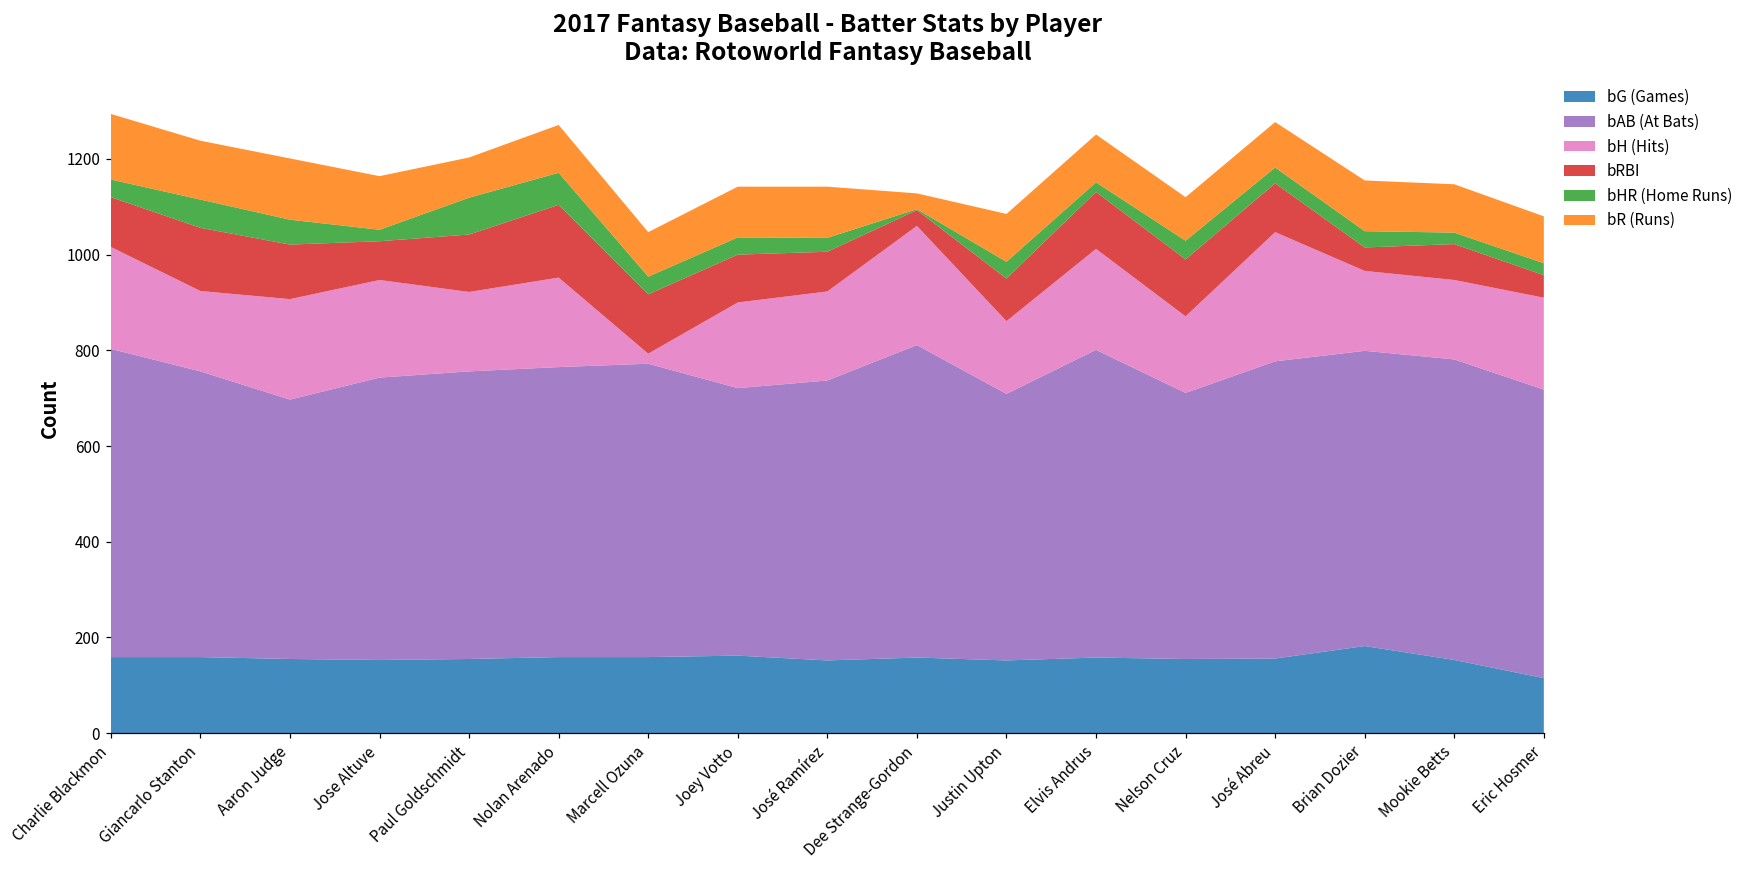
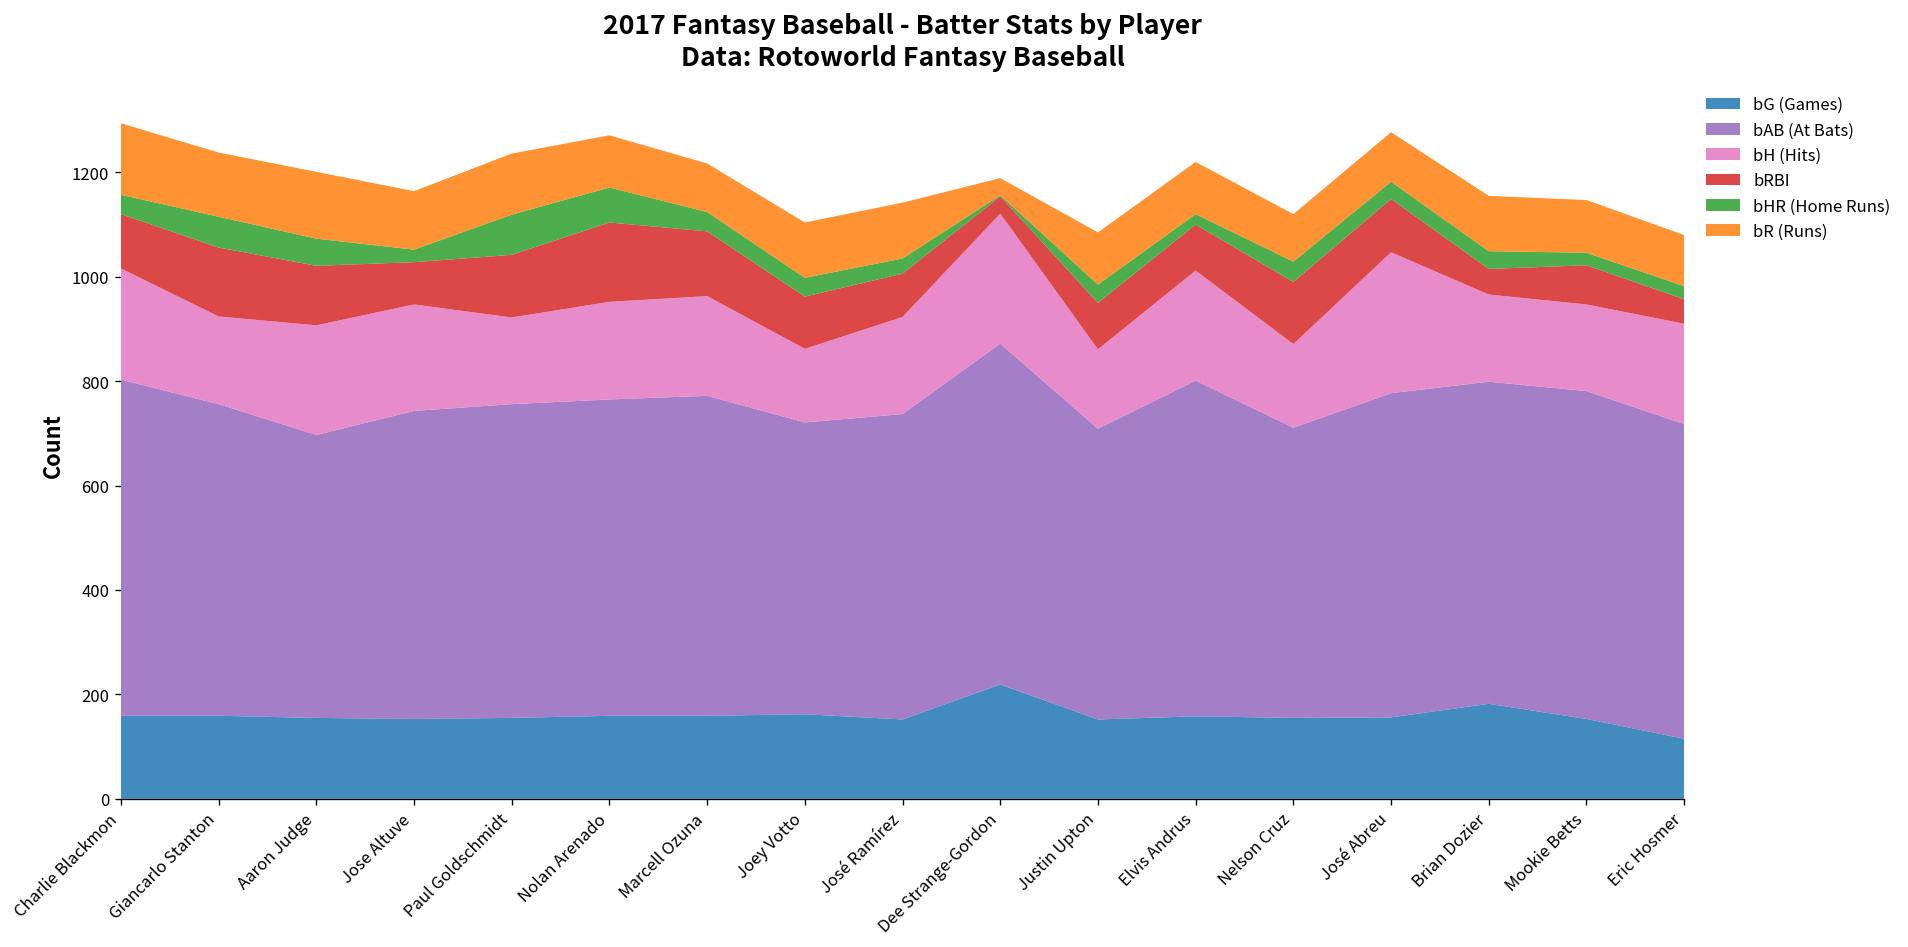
bR (Runs), Paul Goldschmidt: 80 -> 120
bH (Hits), Marcell Ozuna: 20 -> 190
bH (Hits), Joey Votto: 180 -> 140
bG (Games), Dee Strange-Gordon: 160 -> 220
bRBI, Elvis Andrus: 120 -> 90
